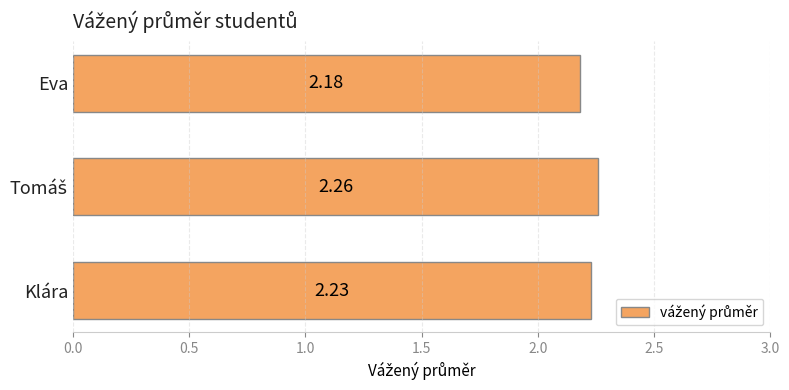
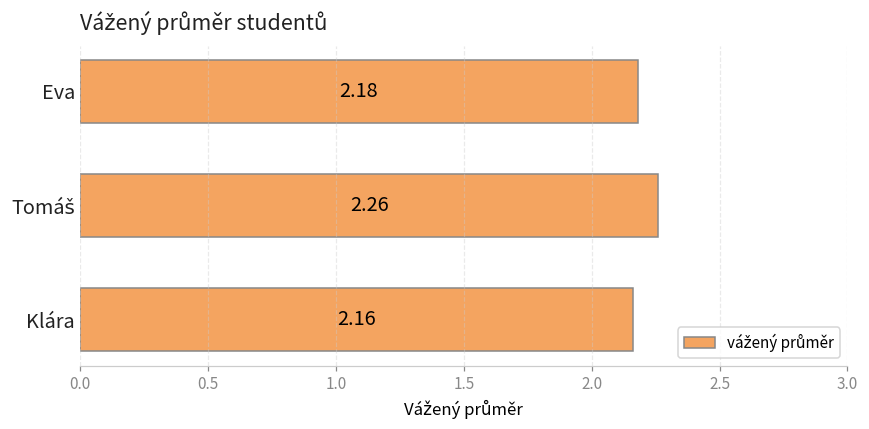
Klára: 2.23 -> 2.16
